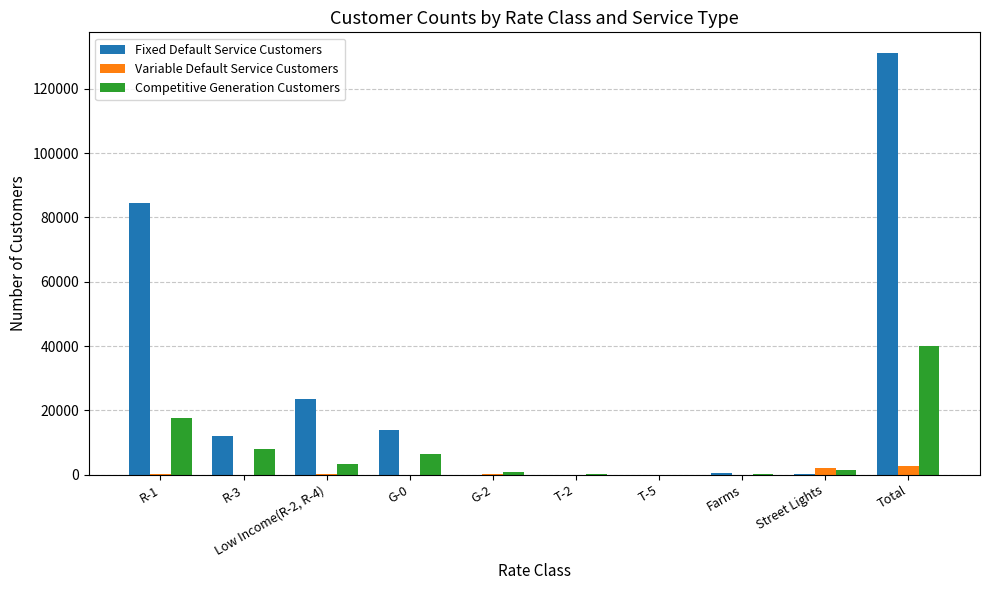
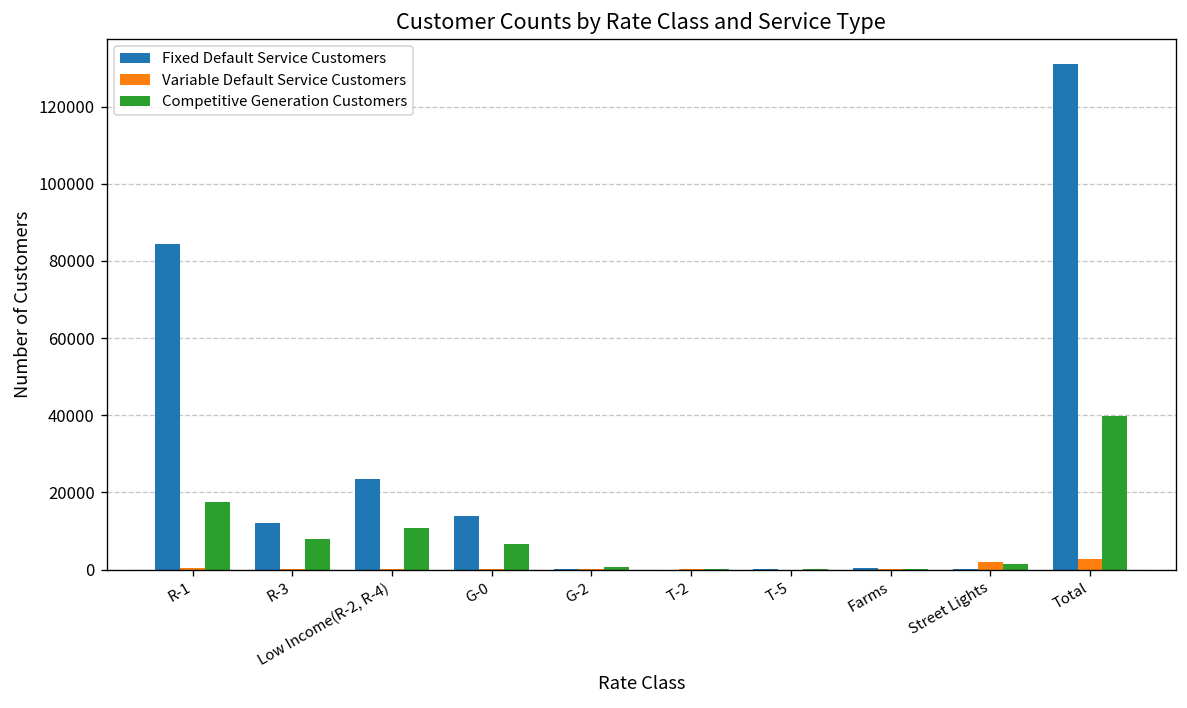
Competitive Generation Customers, Low Income(R-2, R-4): 3000 -> 11000
